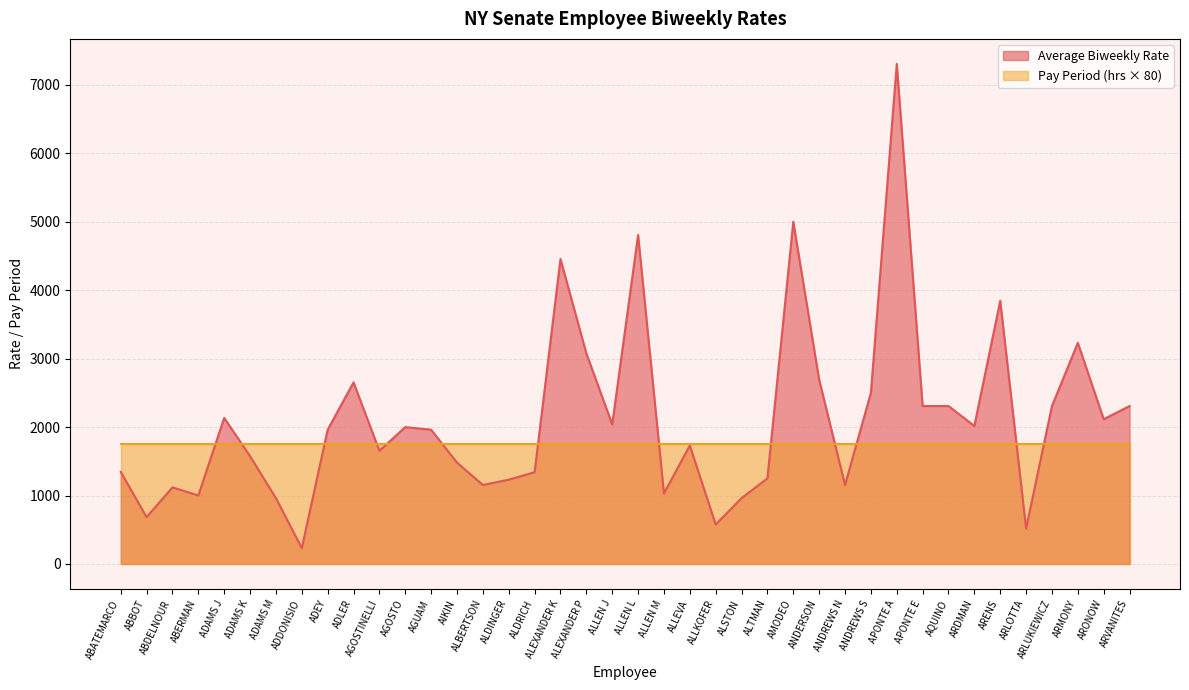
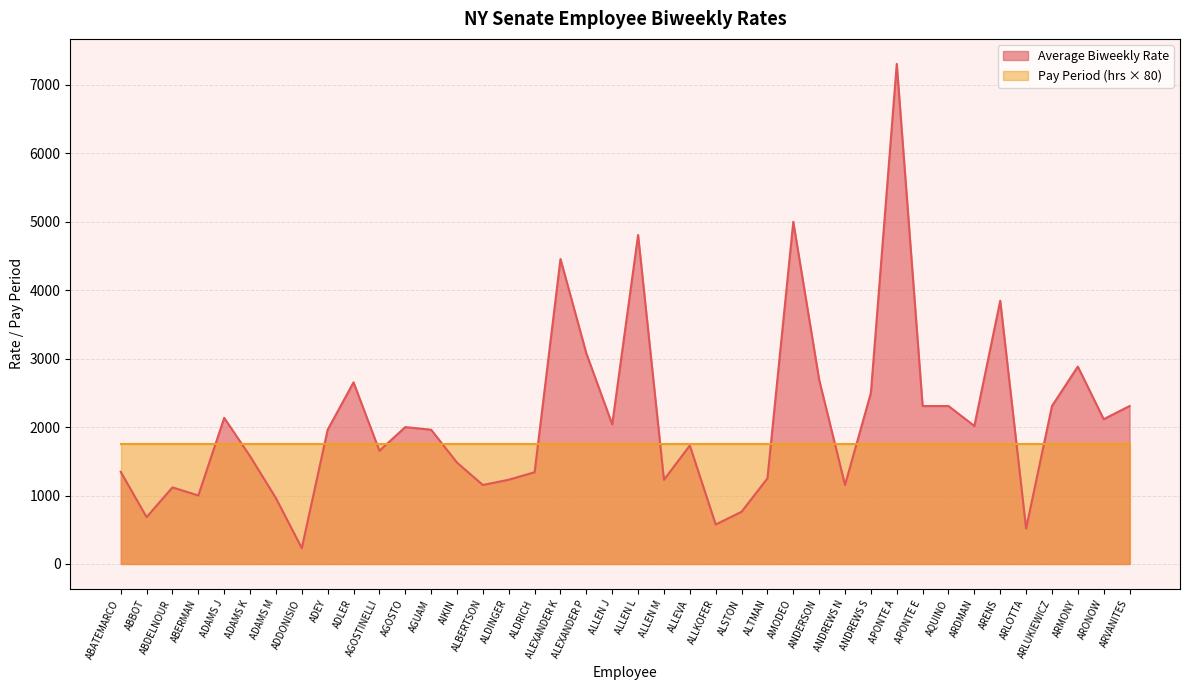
Average Biweekly Rate, ALLEN M: 1000 -> 1200
Average Biweekly Rate, ALSTON: 1000 -> 800
Average Biweekly Rate, ARMONY: 3200 -> 2900
